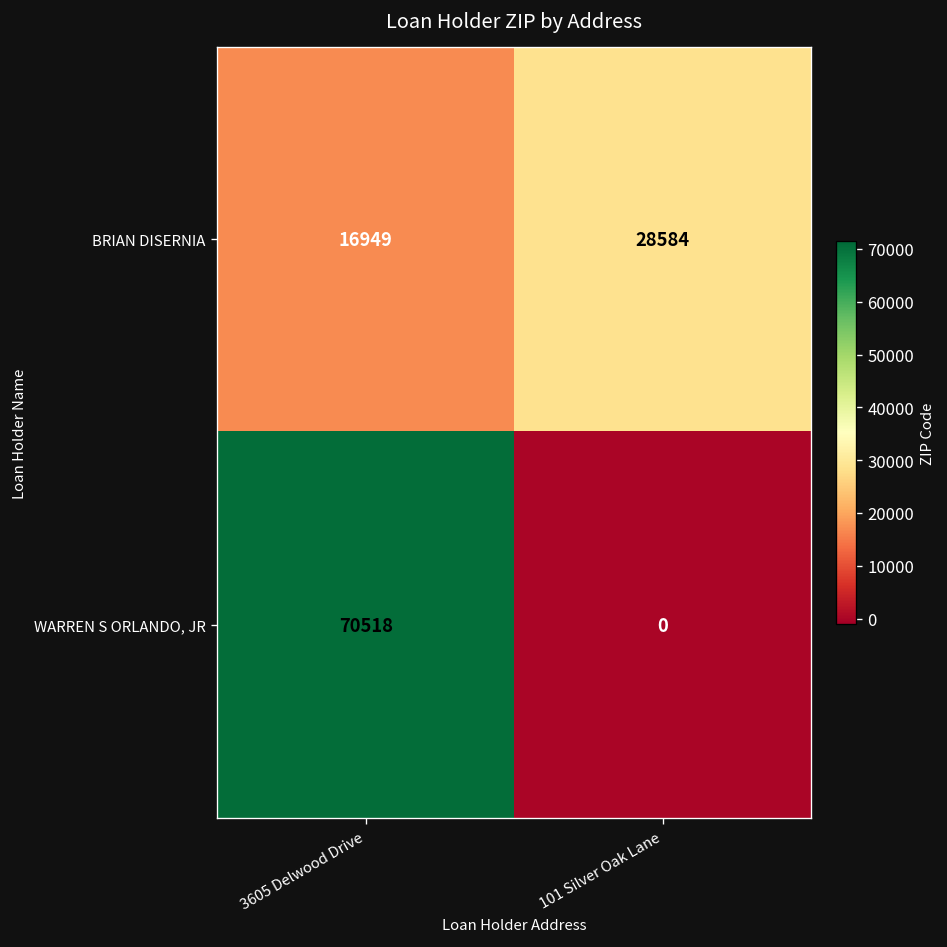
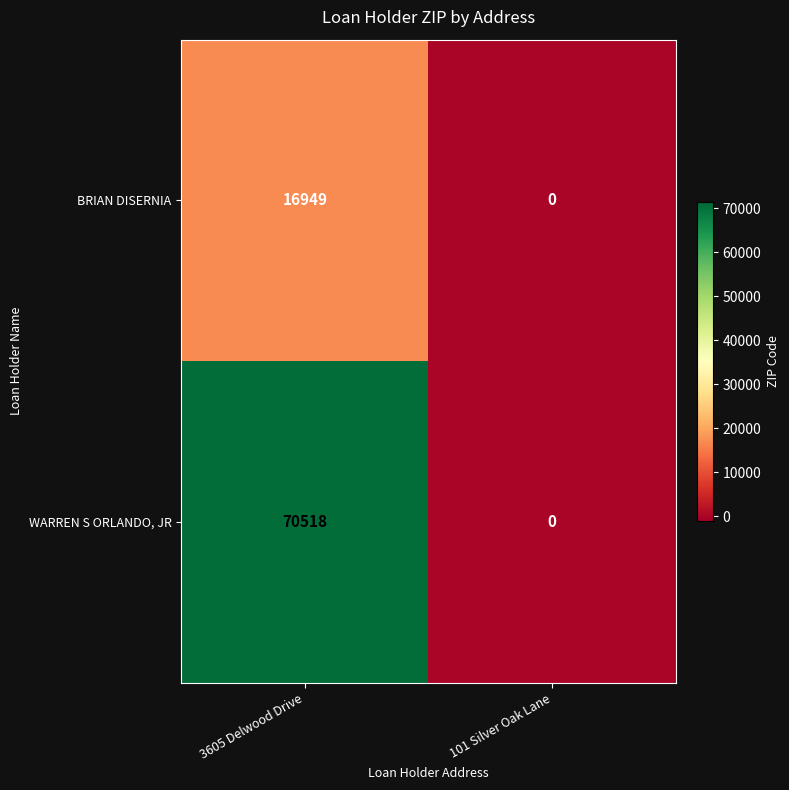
BRIAN DISERNIA, 101 Silver Oak Lane: 28584 -> 0
